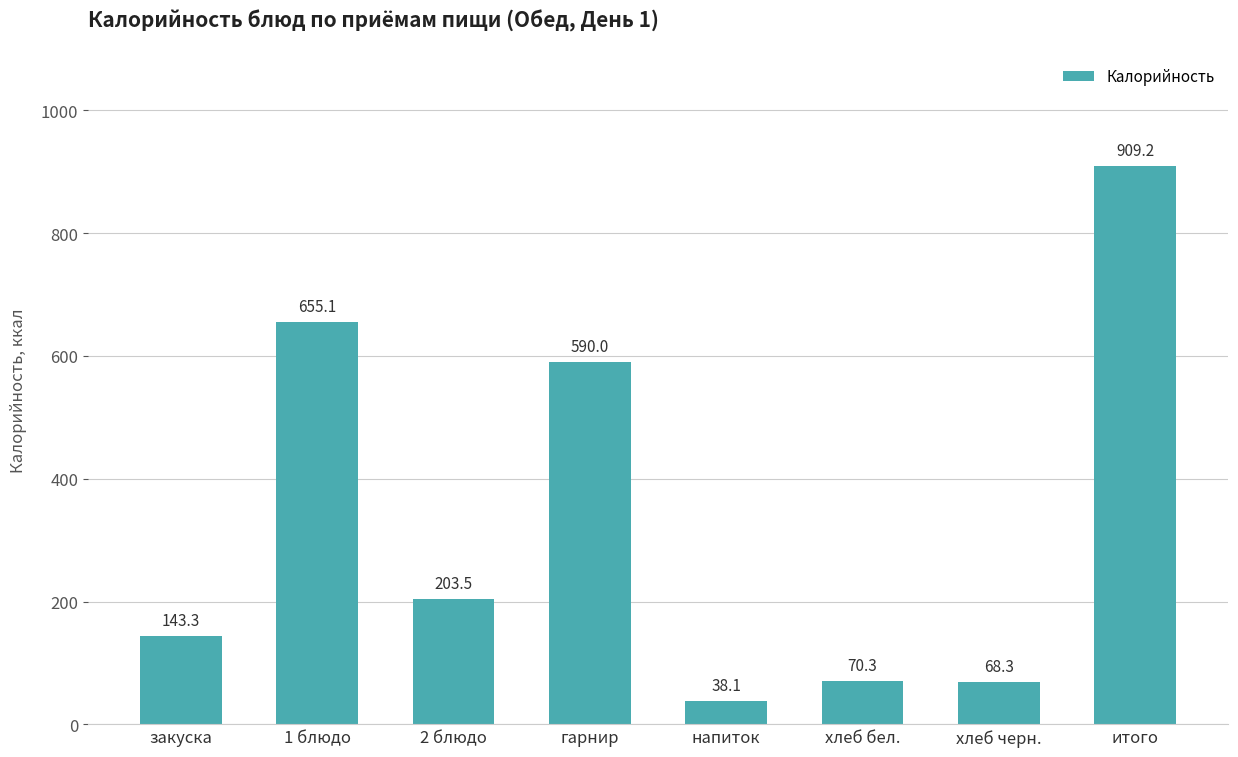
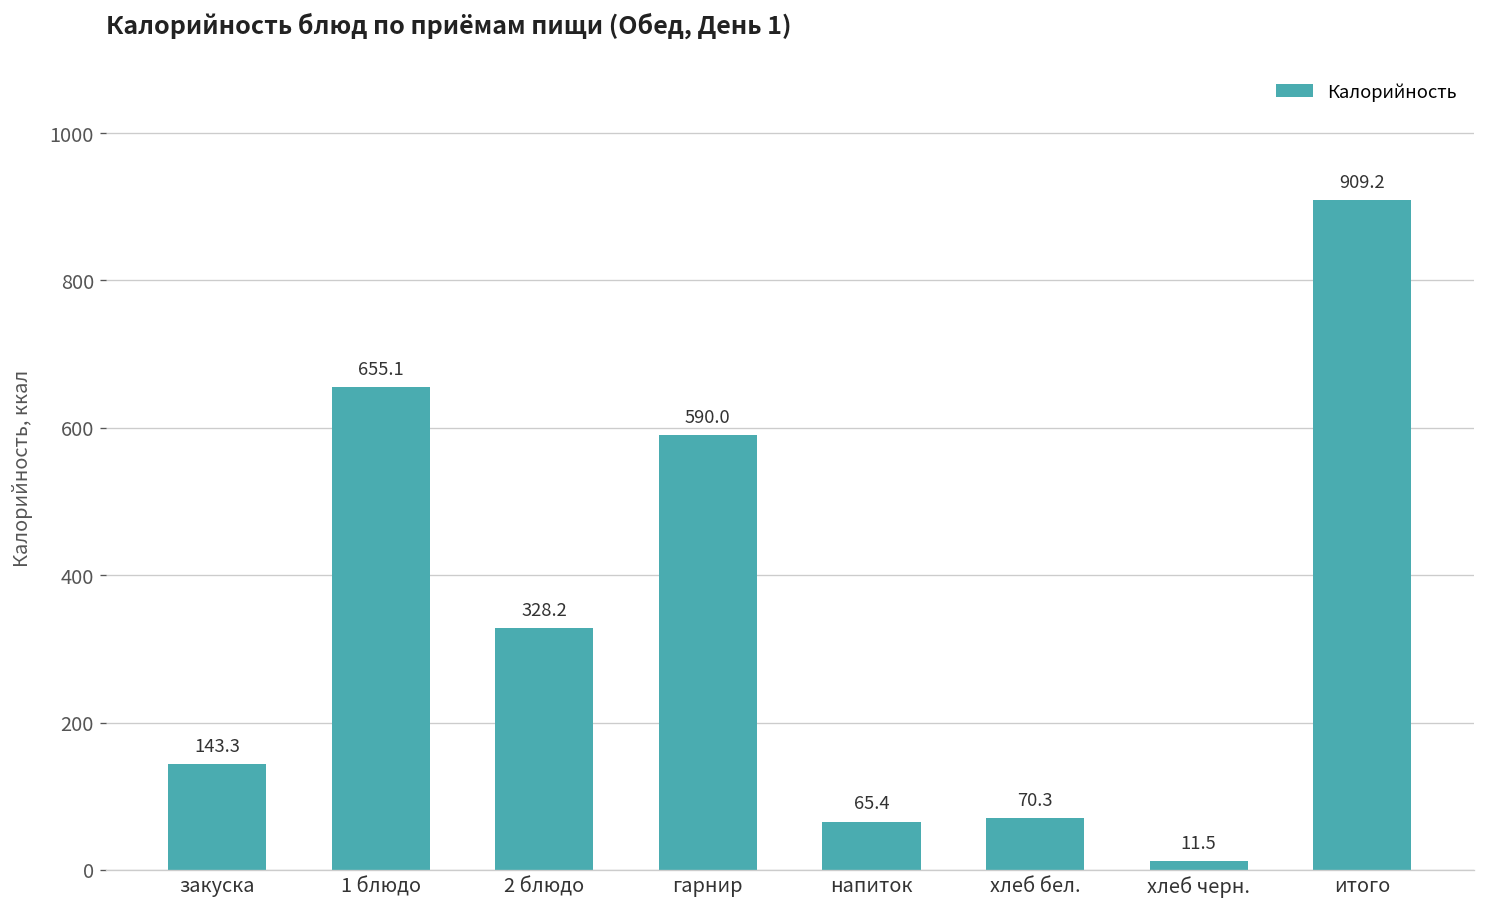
2 блюдо: 203.5 -> 328.2
напиток: 38.1 -> 65.4
хлеб черн.: 68.3 -> 11.5
